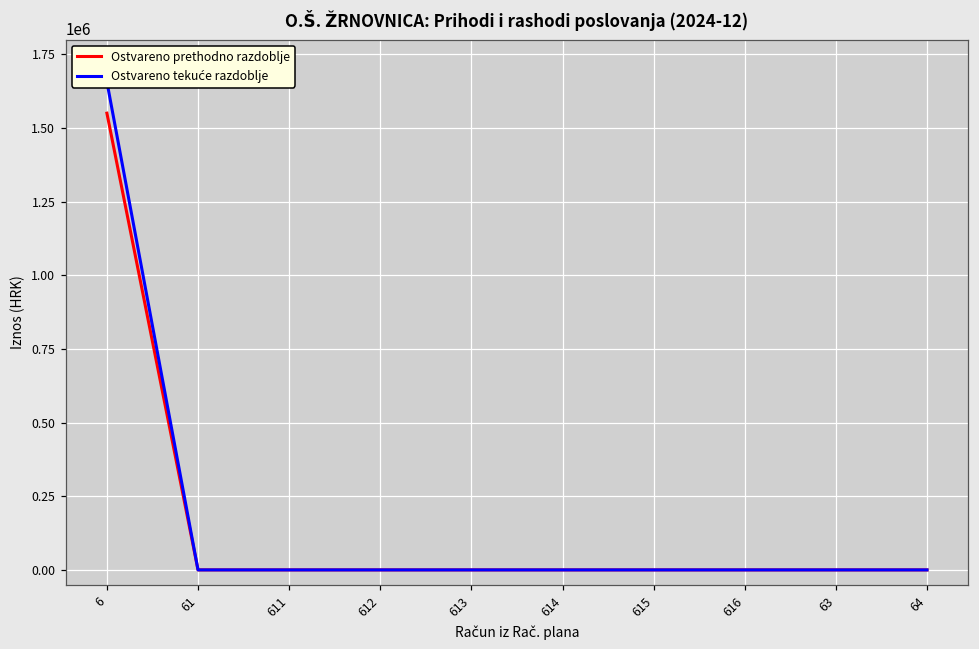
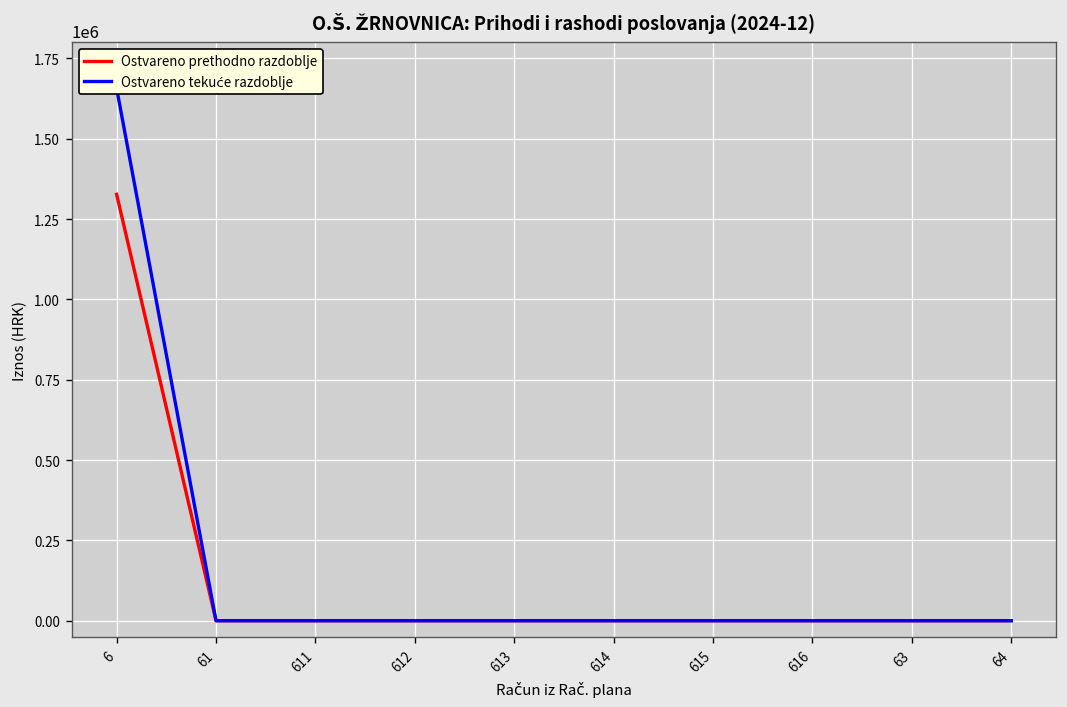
Ostvareno prethodno razdoblje, 6: 1550000 -> 1330000
